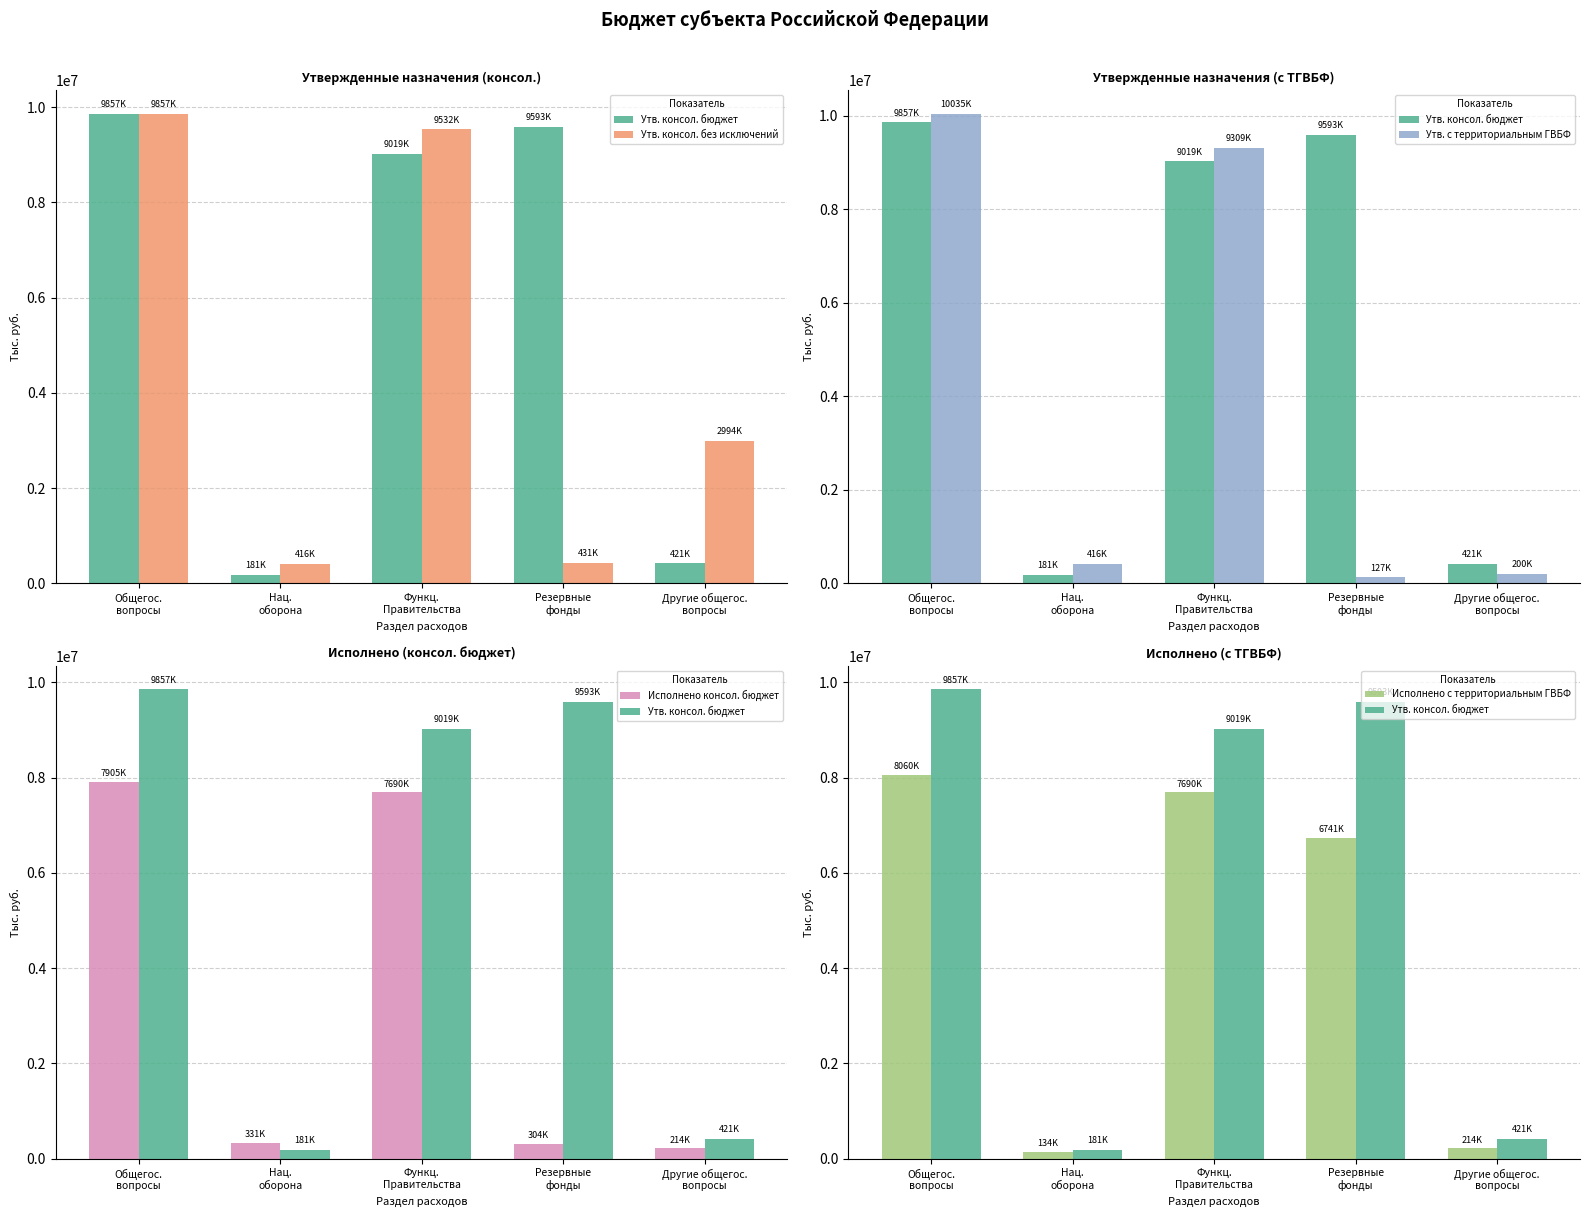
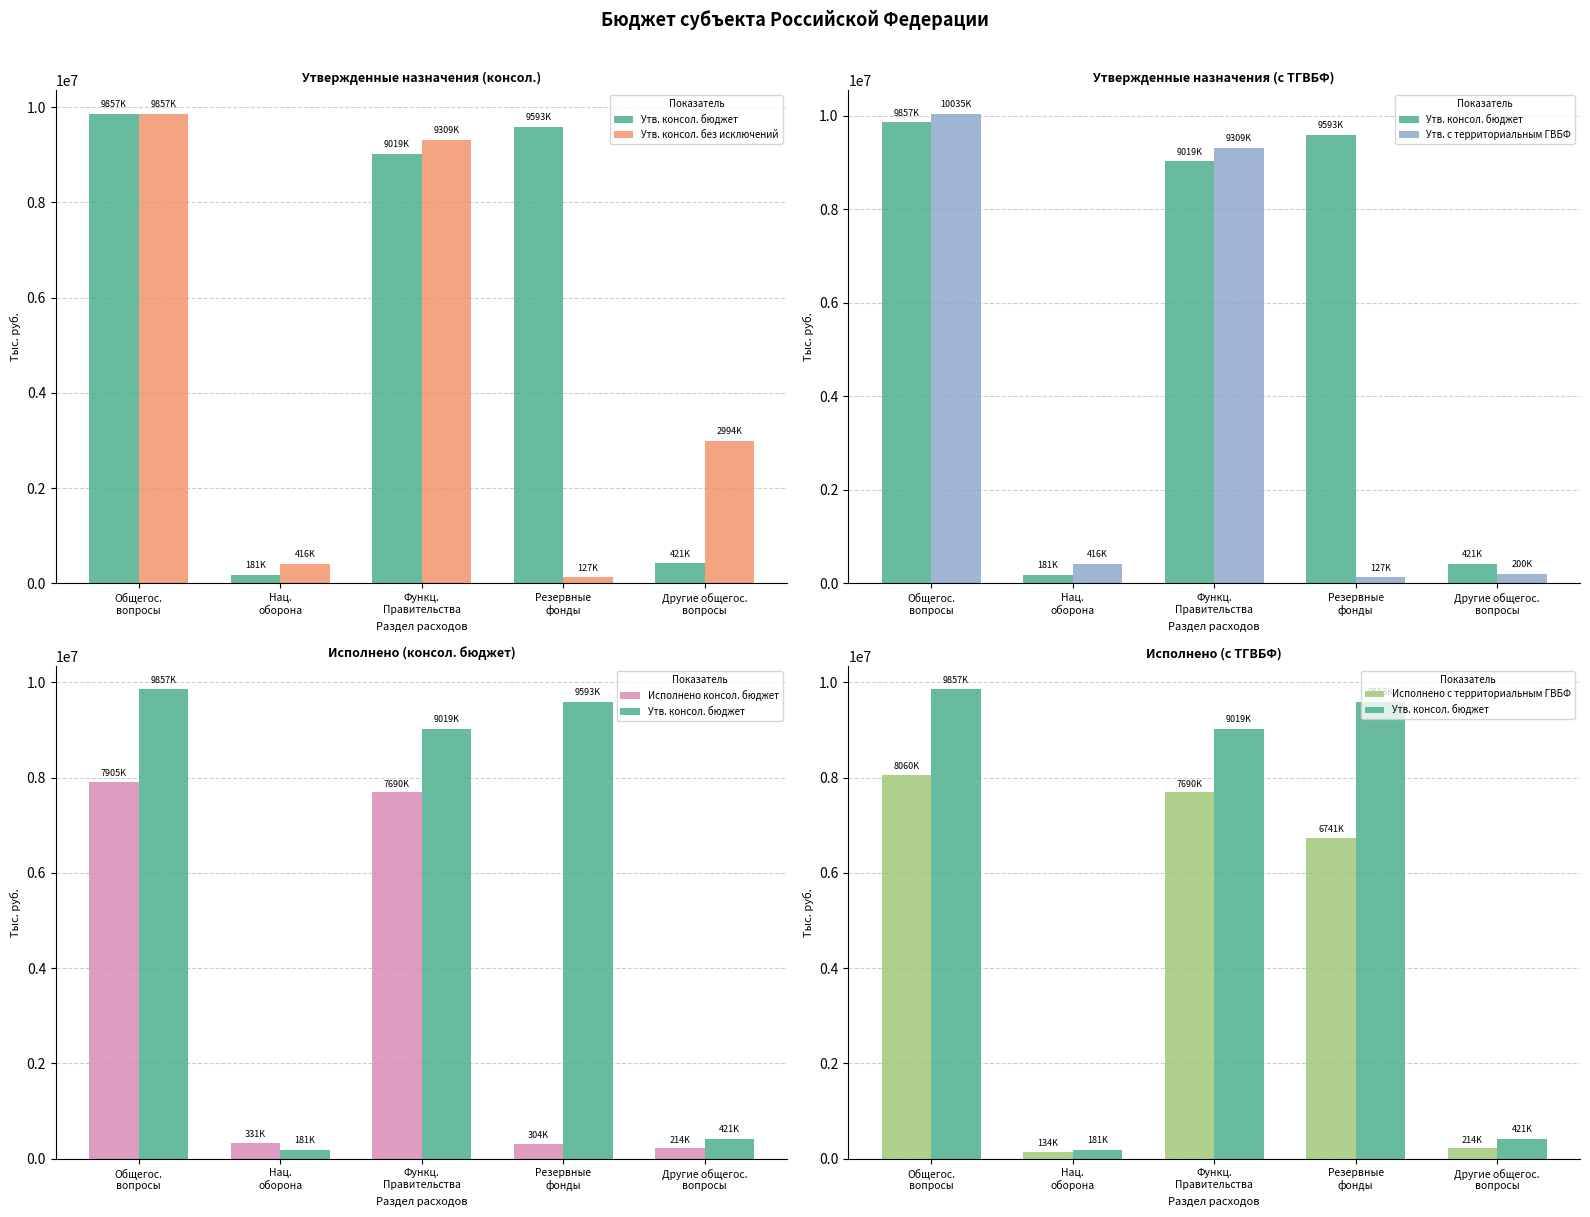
Утвержденные назначения (консол.), Утв. консол. без исключений, Функц. Правительства: 9532K -> 9309K
Утвержденные назначения (консол.), Утв. консол. без исключений, Резервные фонды: 431K -> 127K
